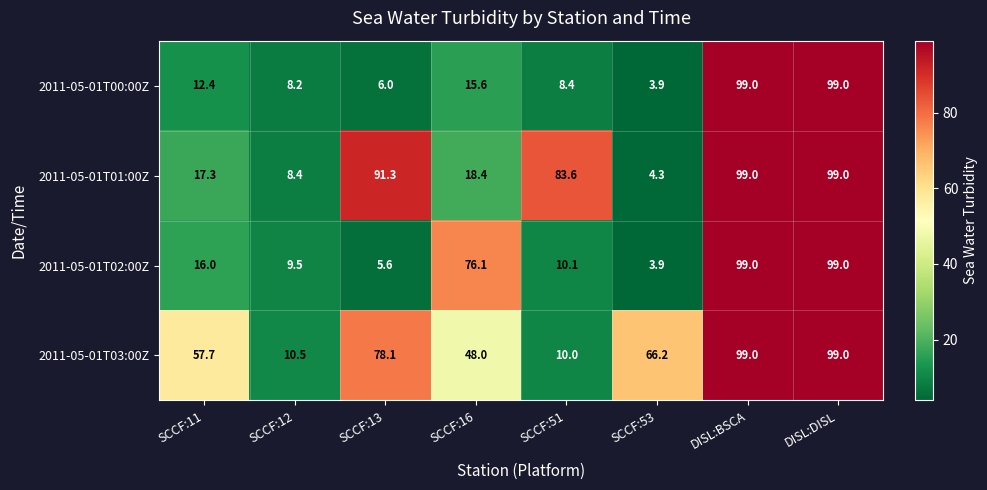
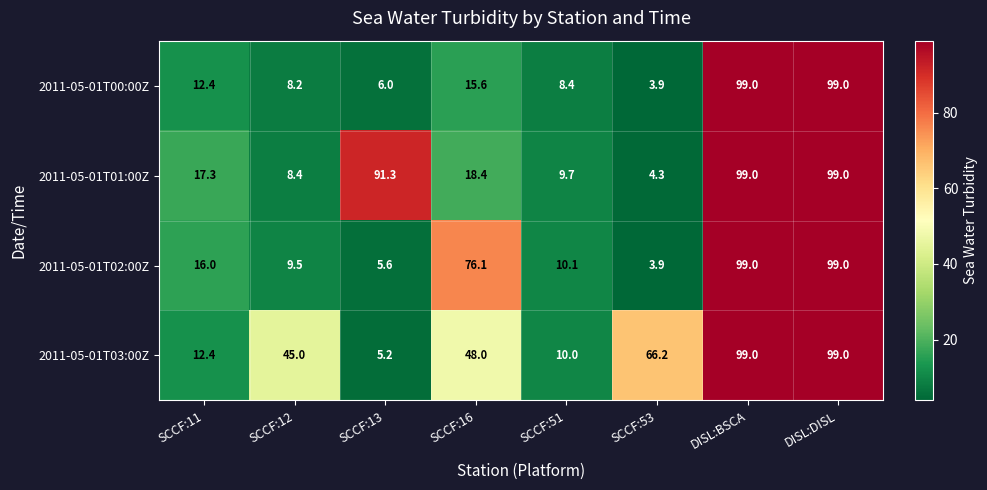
2011-05-01T01:00Z, SCCF:51: 83.6 -> 9.7
2011-05-01T03:00Z, SCCF:11: 57.7 -> 12.4
2011-05-01T03:00Z, SCCF:12: 10.5 -> 45.0
2011-05-01T03:00Z, SCCF:13: 78.1 -> 5.2
